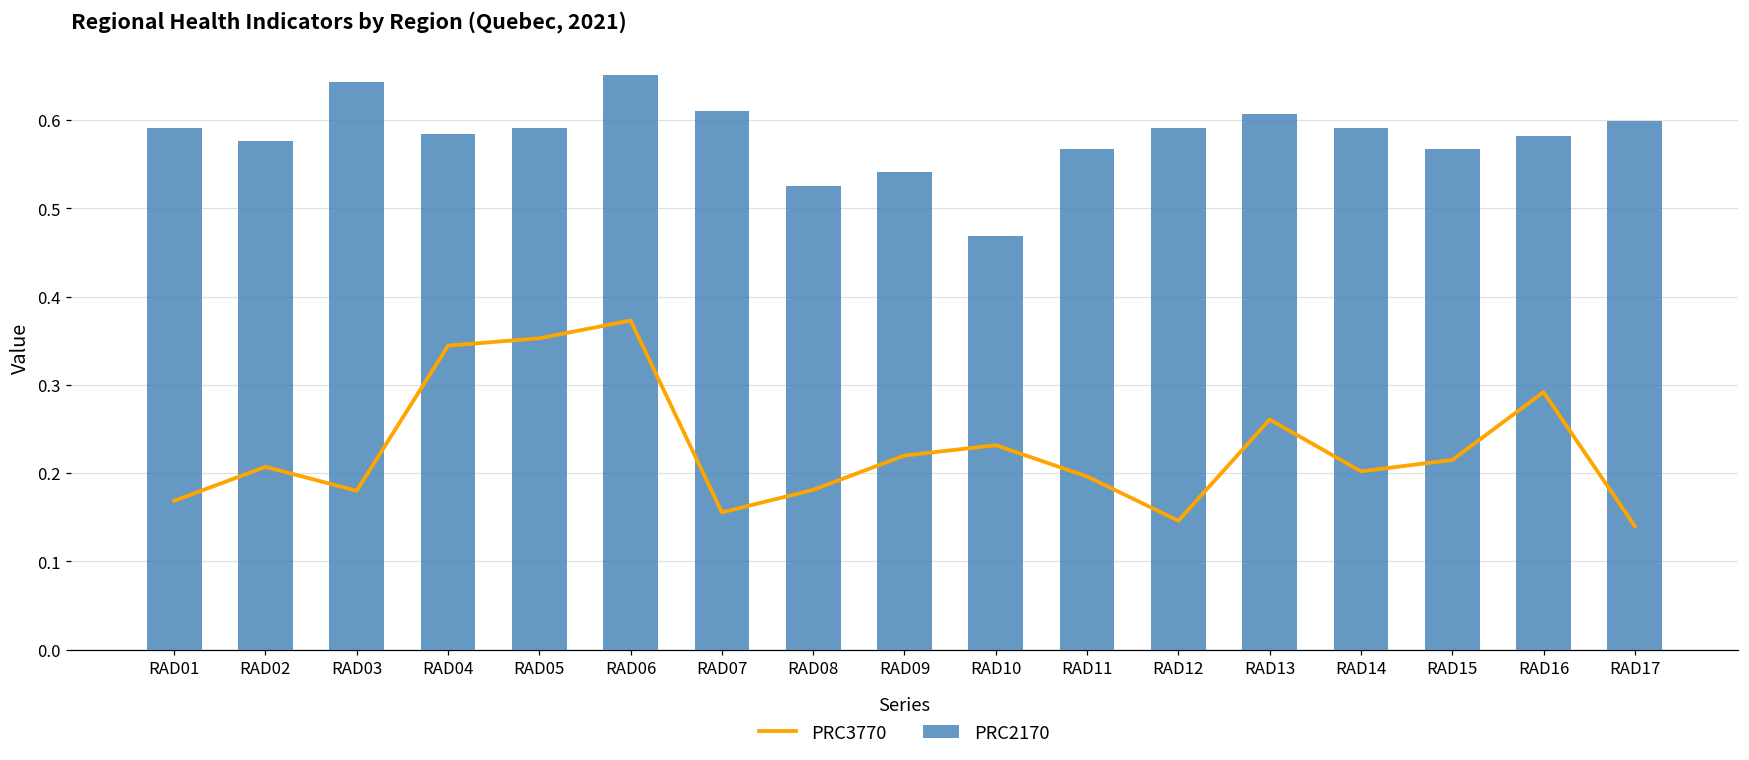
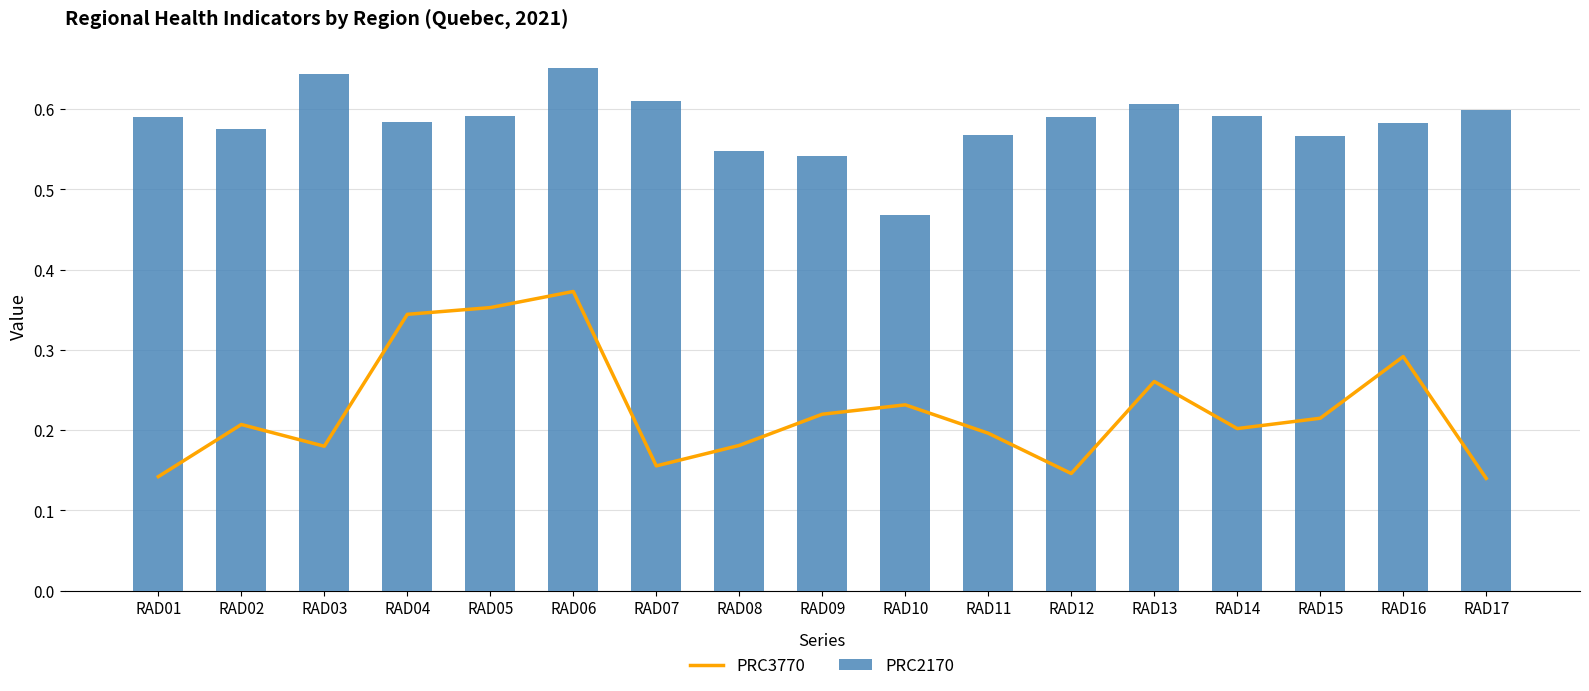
PRC3770, RAD01: 0.17 -> 0.14
PRC2170, RAD08: 0.53 -> 0.55
